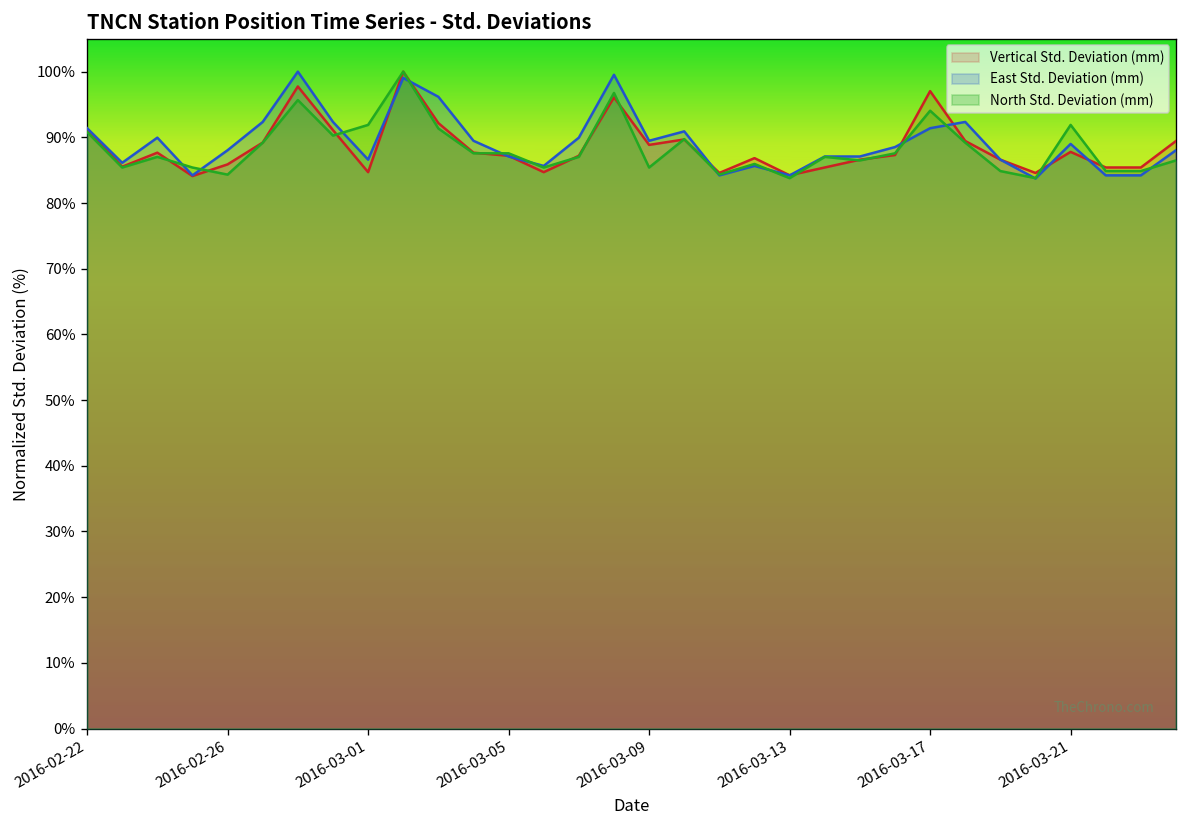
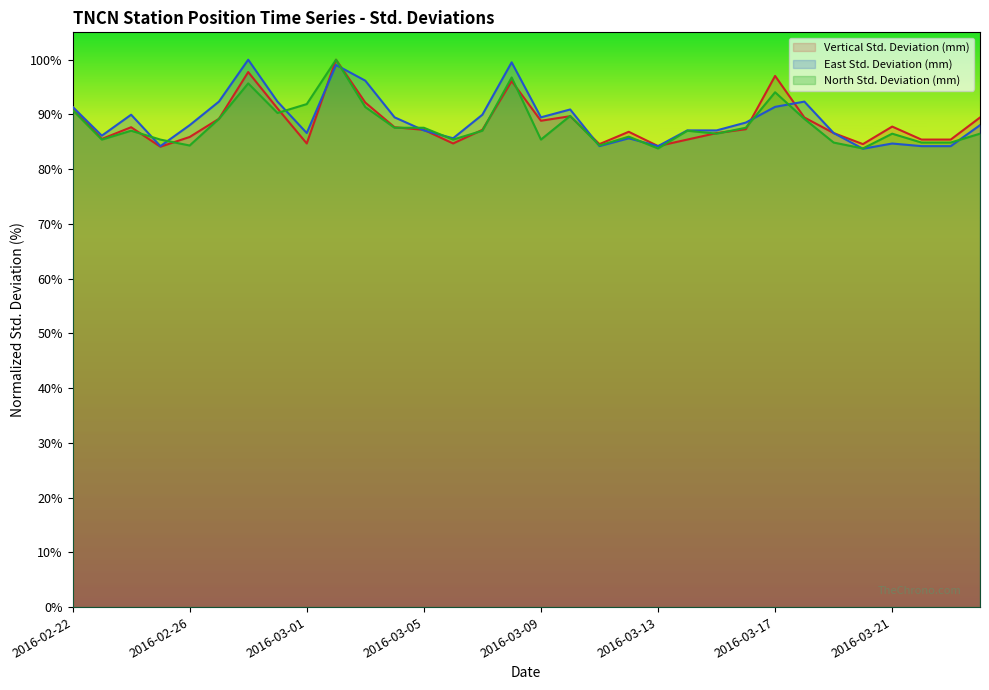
East Std. Deviation (mm), 2016-03-21: 89% -> 85%
North Std. Deviation (mm), 2016-03-21: 92% -> 86%
